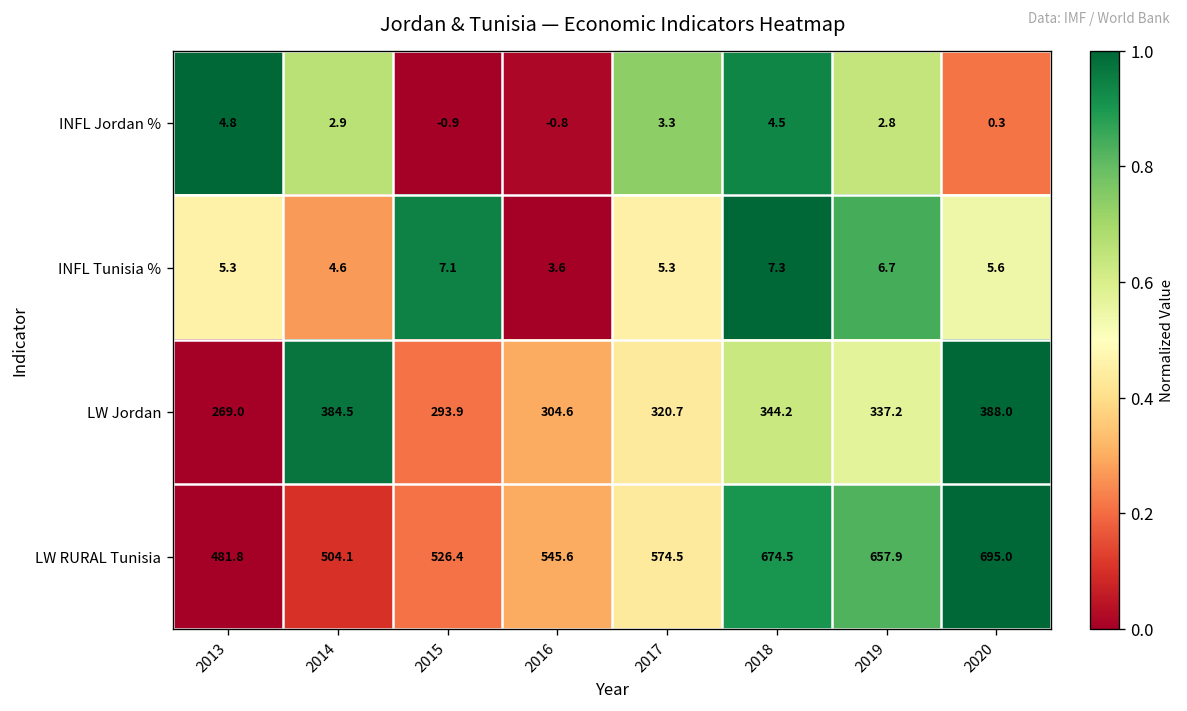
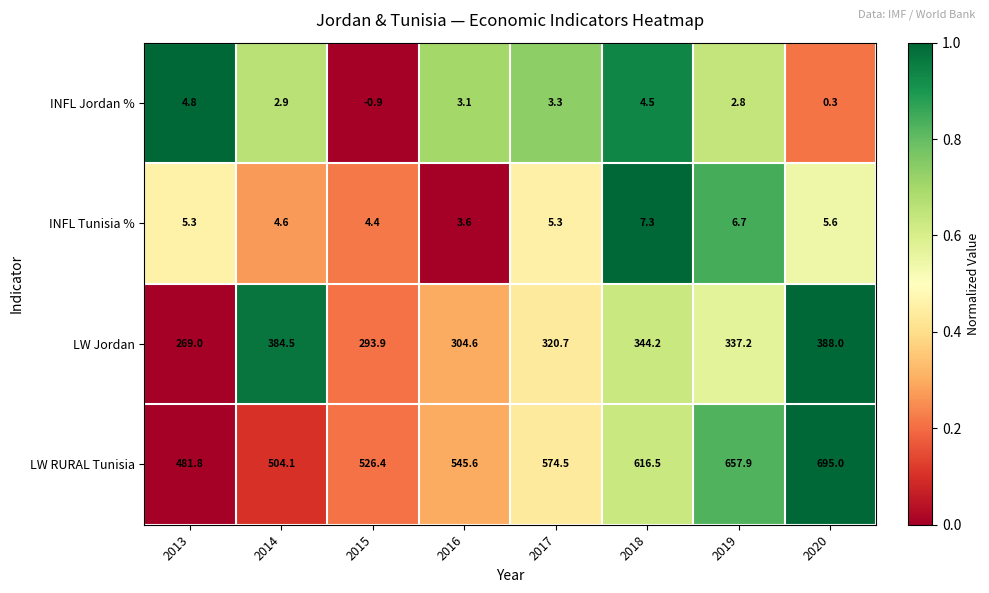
INFL Jordan %, 2016: -0.8 -> 3.1
INFL Tunisia %, 2015: 7.1 -> 4.4
LW RURAL Tunisia, 2018: 674.5 -> 616.5
